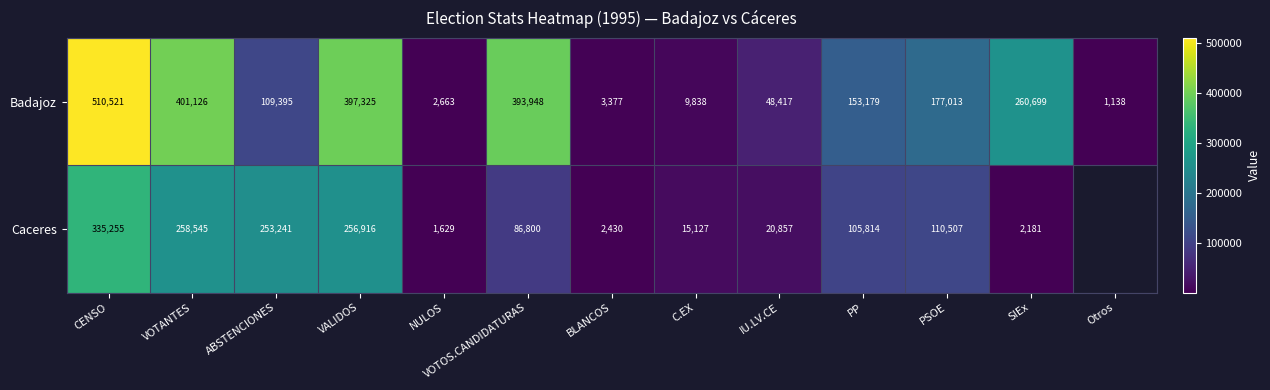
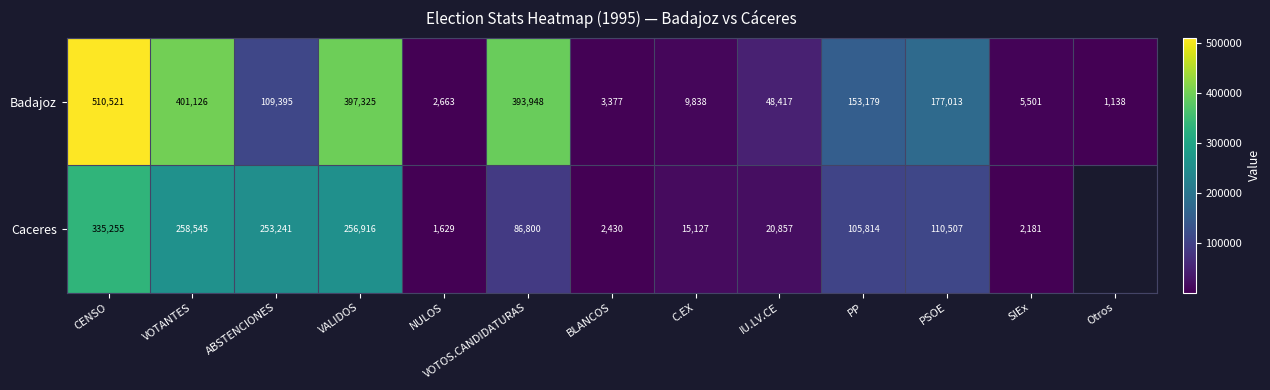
Badajoz, SIEx: 260,699 -> 5,501
